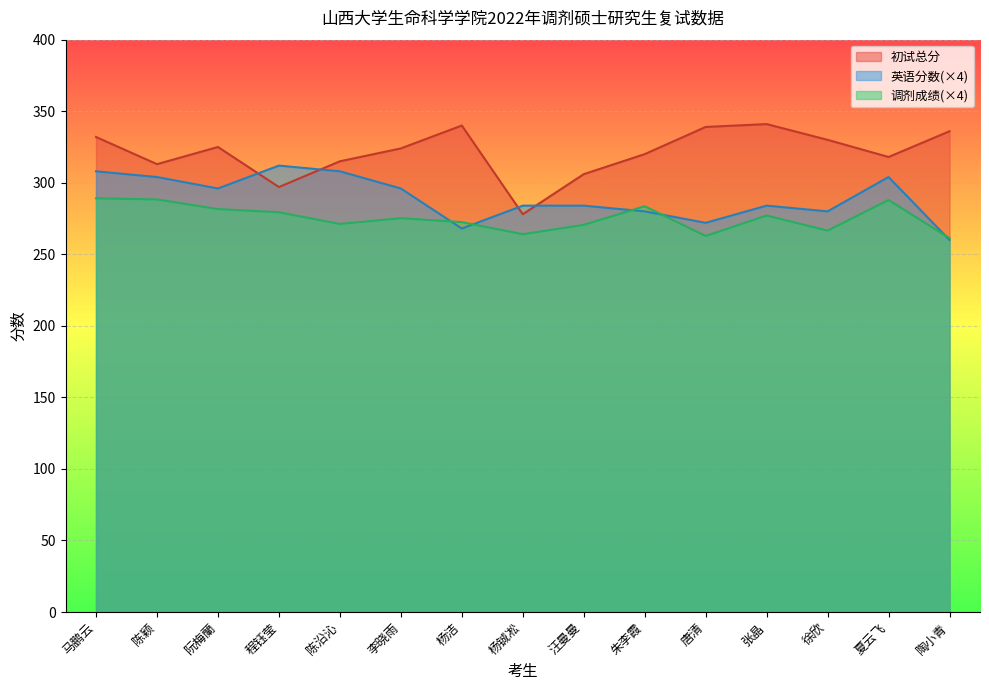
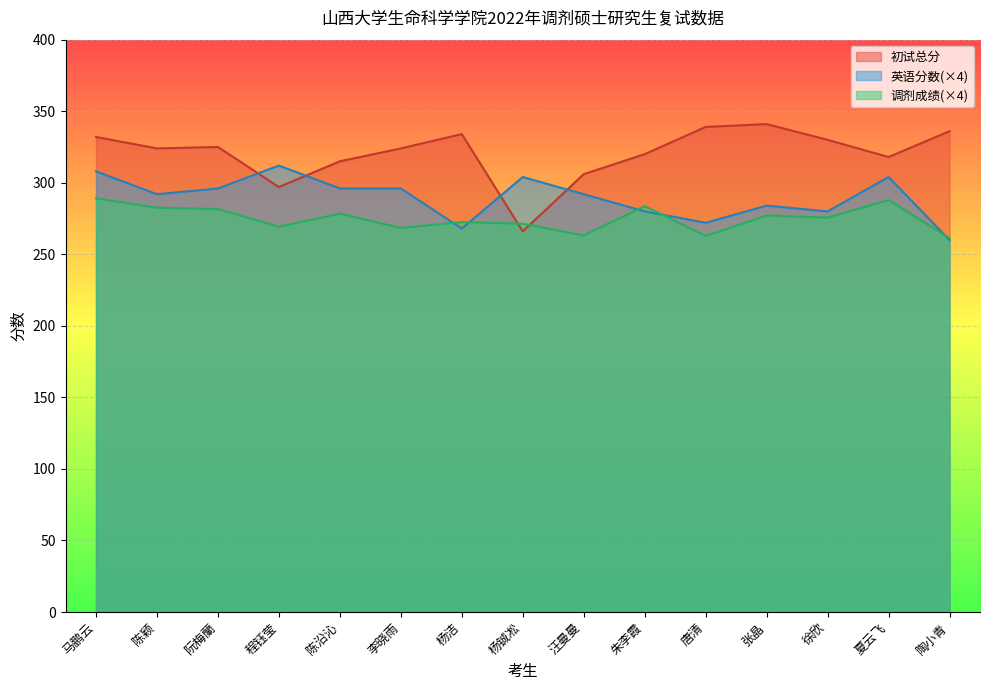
初试总分, 陈颖: 313 -> 324
英语分数(×4), 陈颖: 304 -> 292
调剂成绩(×4), 陈颖: 288 -> 283
调剂成绩(×4), 程钰莹: 279 -> 269
英语分数(×4), 陈沿沁: 308 -> 296
调剂成绩(×4), 陈沿沁: 271 -> 278
调剂成绩(×4), 李晓雨: 275 -> 268
初试总分, 杨洁: 340 -> 334
初试总分, 杨铖凇: 278 -> 266
英语分数(×4), 杨铖凇: 284 -> 304
调剂成绩(×4), 杨铖凇: 264 -> 271
英语分数(×4), 汪曼曼: 284 -> 292
调剂成绩(×4), 汪曼曼: 271 -> 263
调剂成绩(×4), 徐欣: 267 -> 276
